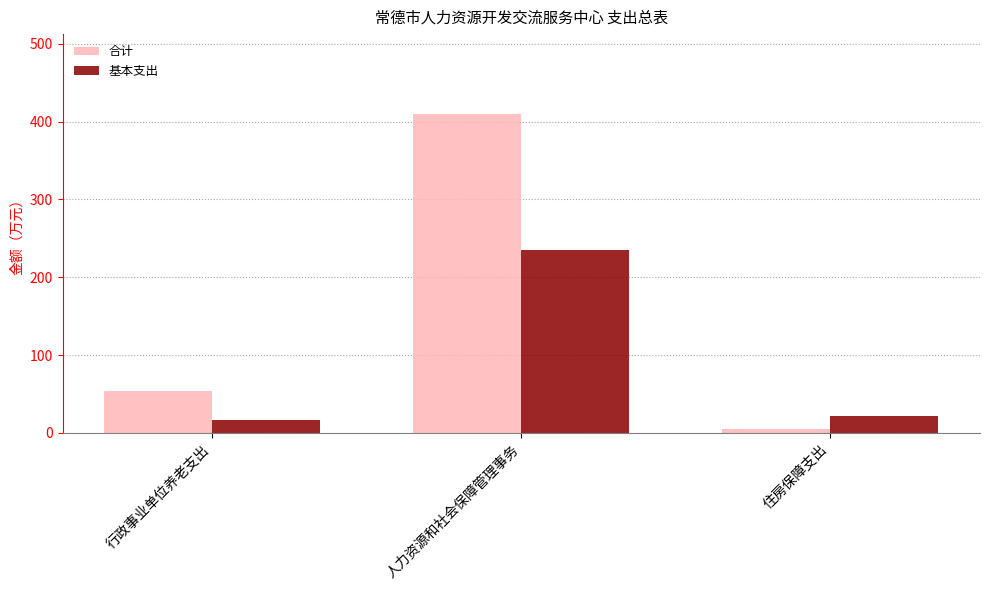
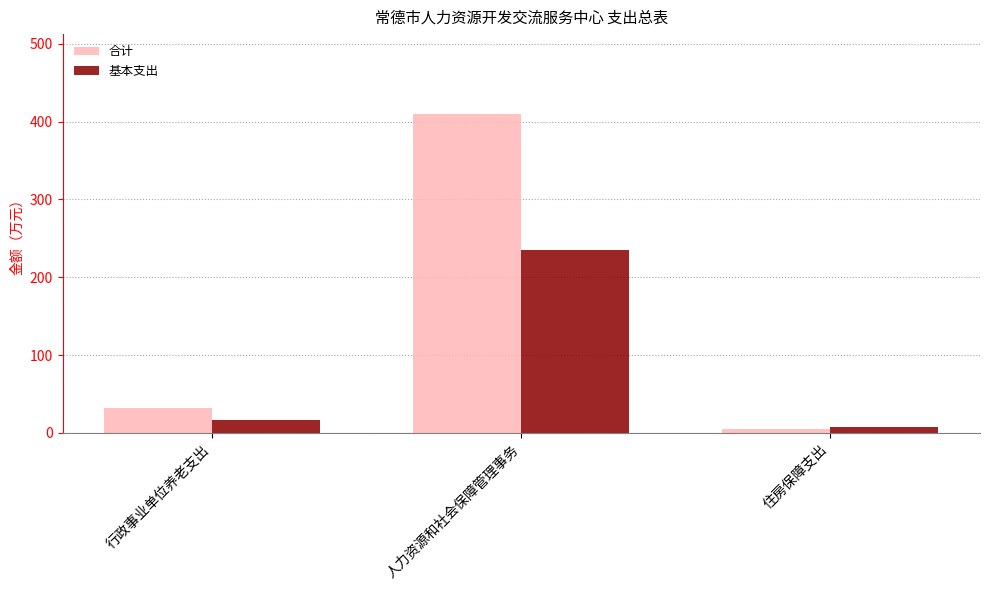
合计, 行政事业单位养老支出: 50 -> 30
基本支出, 住房保障支出: 20 -> 10
